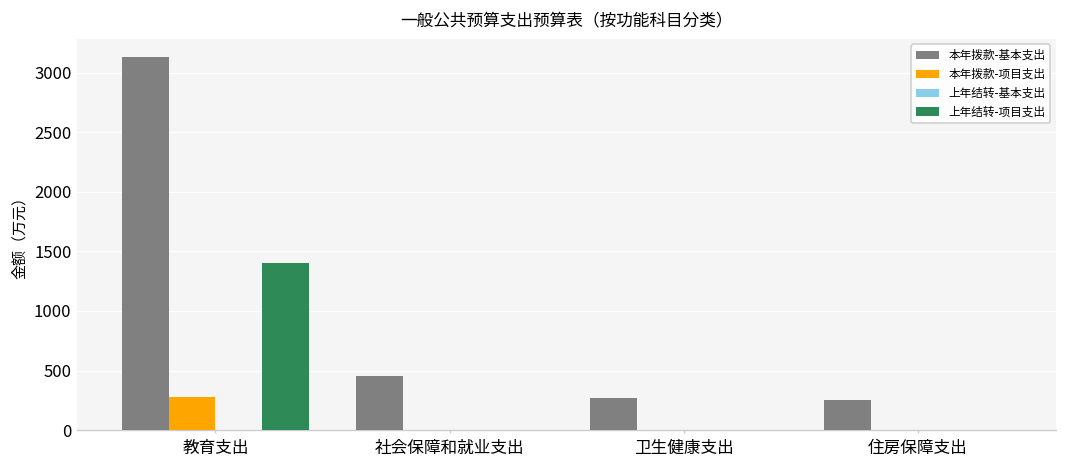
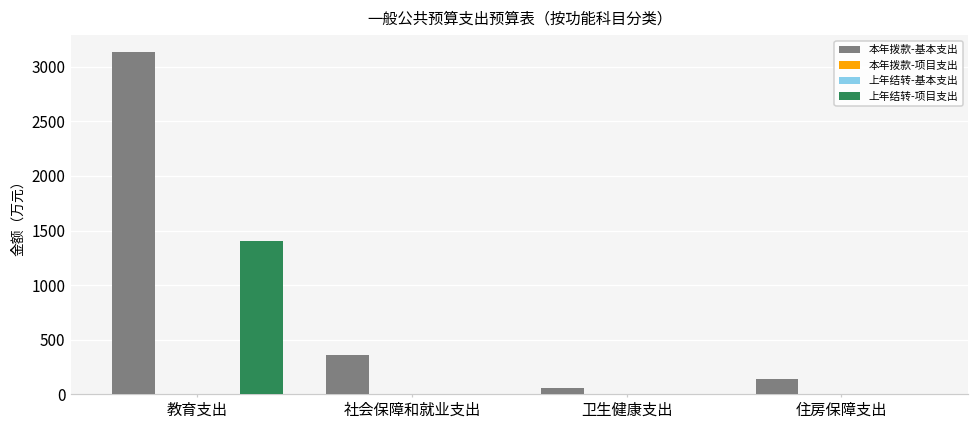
本年拨款-项目支出, 教育支出: 300 -> 0
本年拨款-基本支出, 社会保障和就业支出: 500 -> 400
本年拨款-基本支出, 卫生健康支出: 300 -> 100
本年拨款-基本支出, 住房保障支出: 300 -> 100
